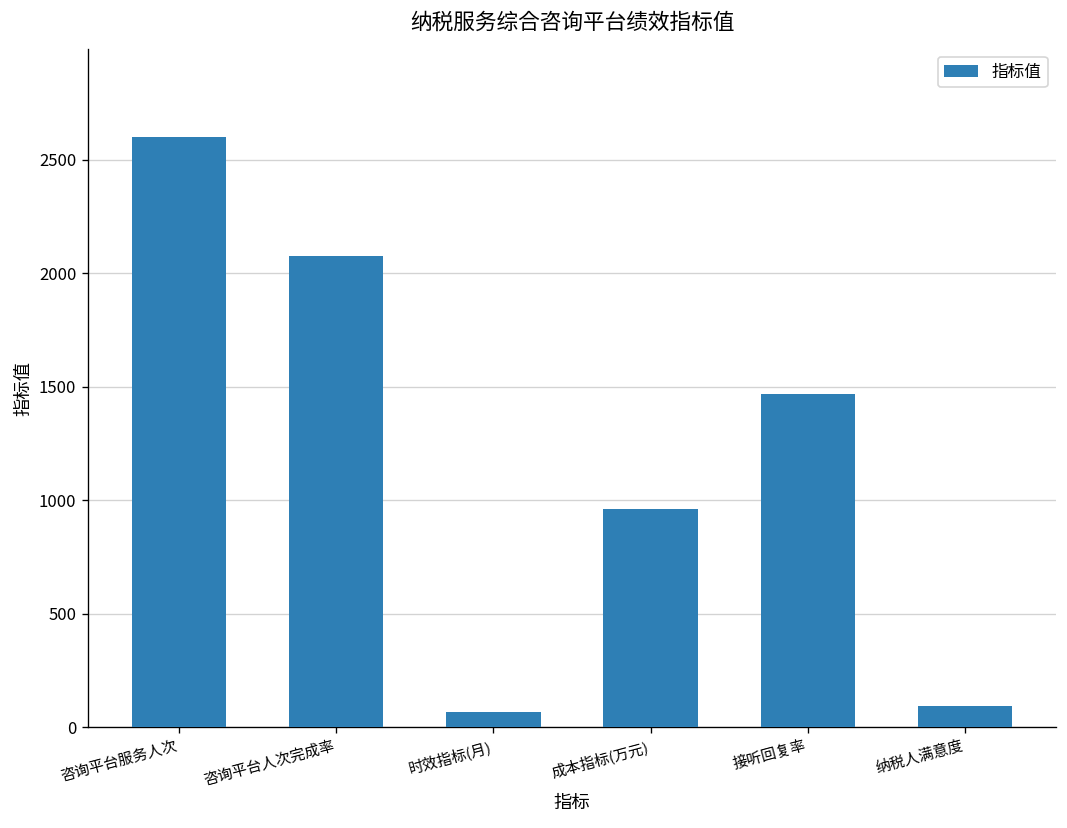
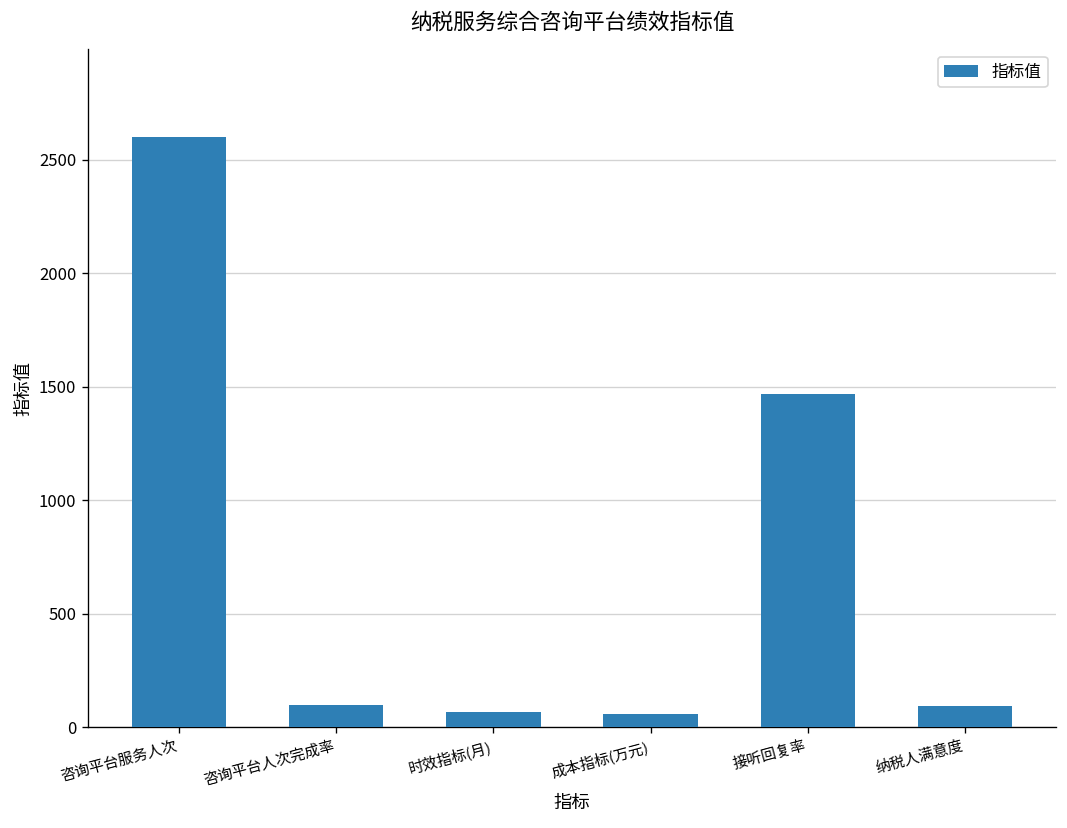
咨询平台人次完成率: 2080 -> 100
成本指标(万元): 960 -> 60
